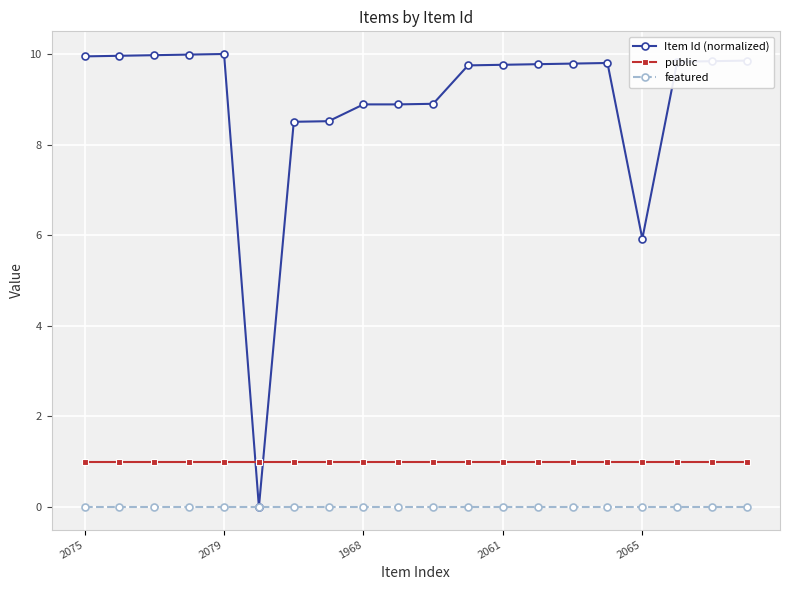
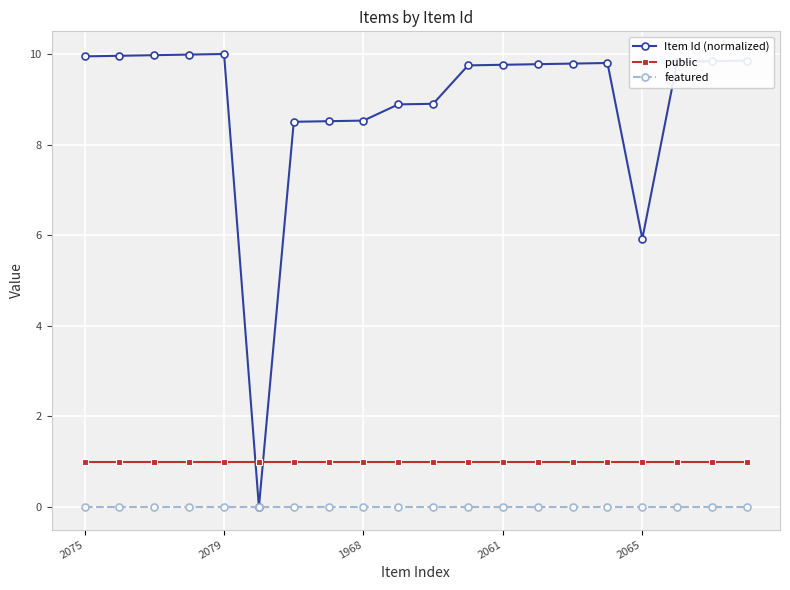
Item Id (normalized), 1968: 8.9 -> 8.5
